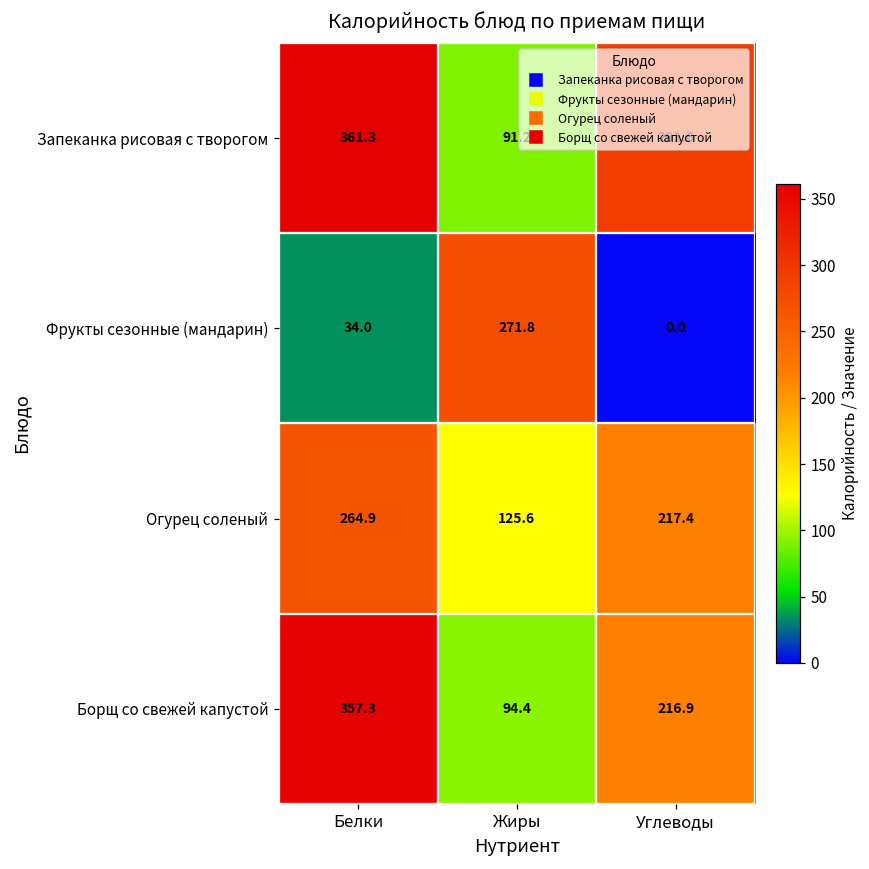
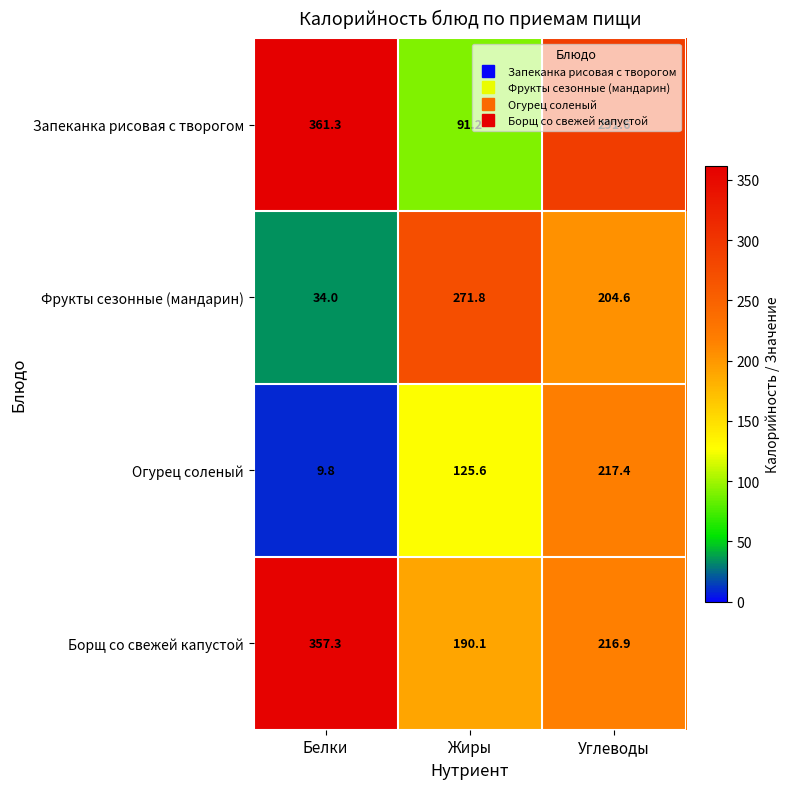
Фрукты сезонные (мандарин), Углеводы: 0.0 -> 204.6
Огурец соленый, Белки: 264.9 -> 9.8
Борщ со свежей капустой, Жиры: 94.4 -> 190.1
